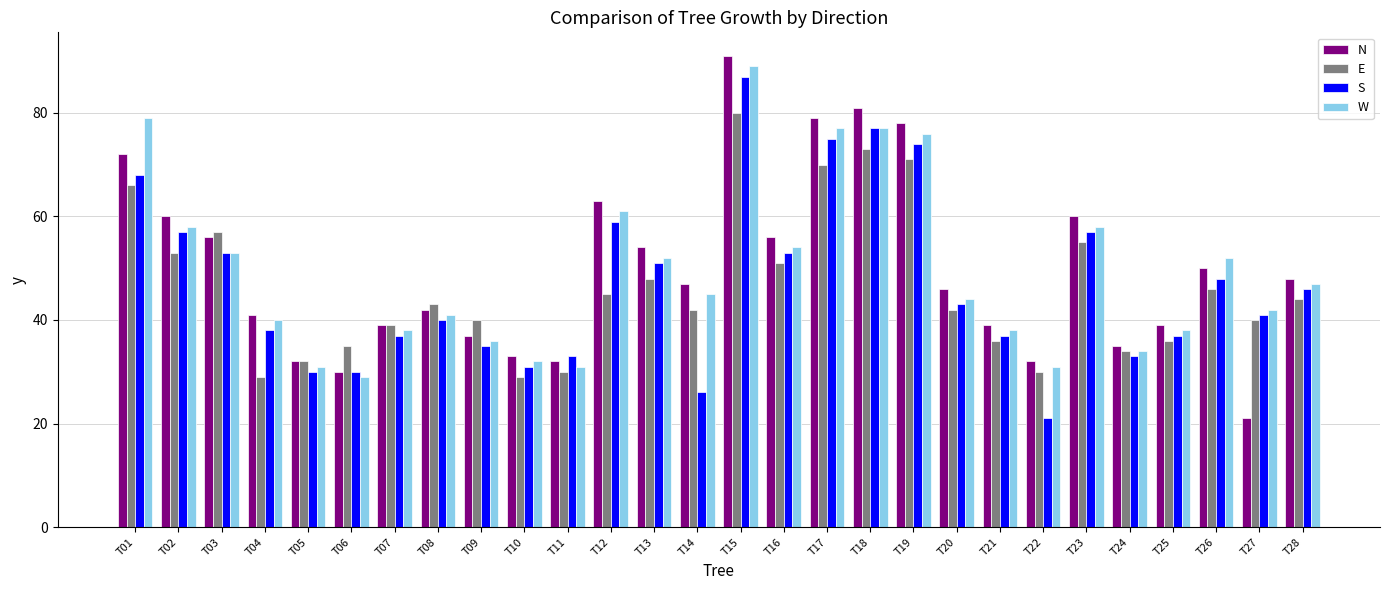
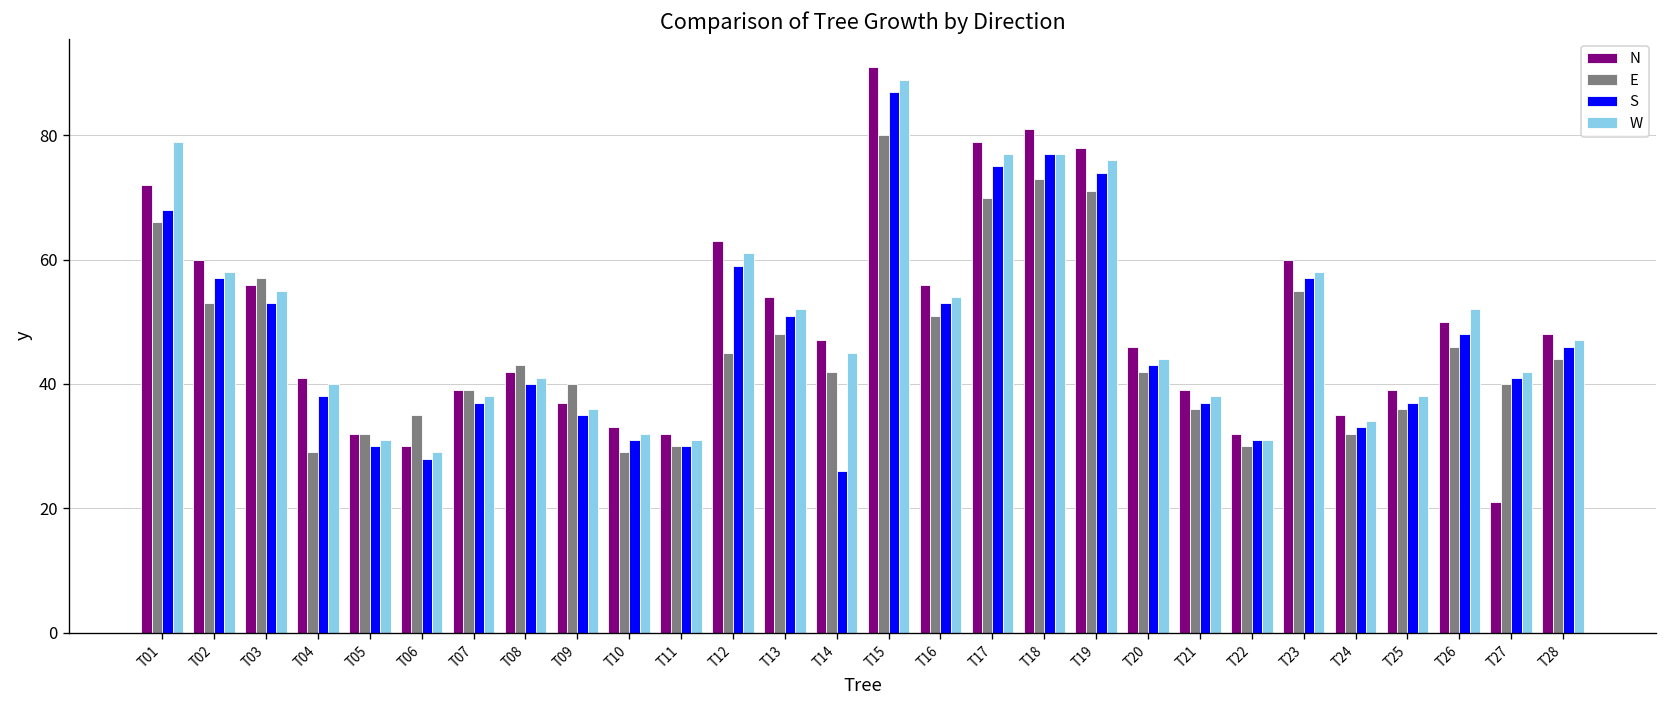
W, T03: 53 -> 55
S, T06: 30 -> 28
S, T11: 33 -> 30
S, T22: 21 -> 31
E, T24: 34 -> 32
